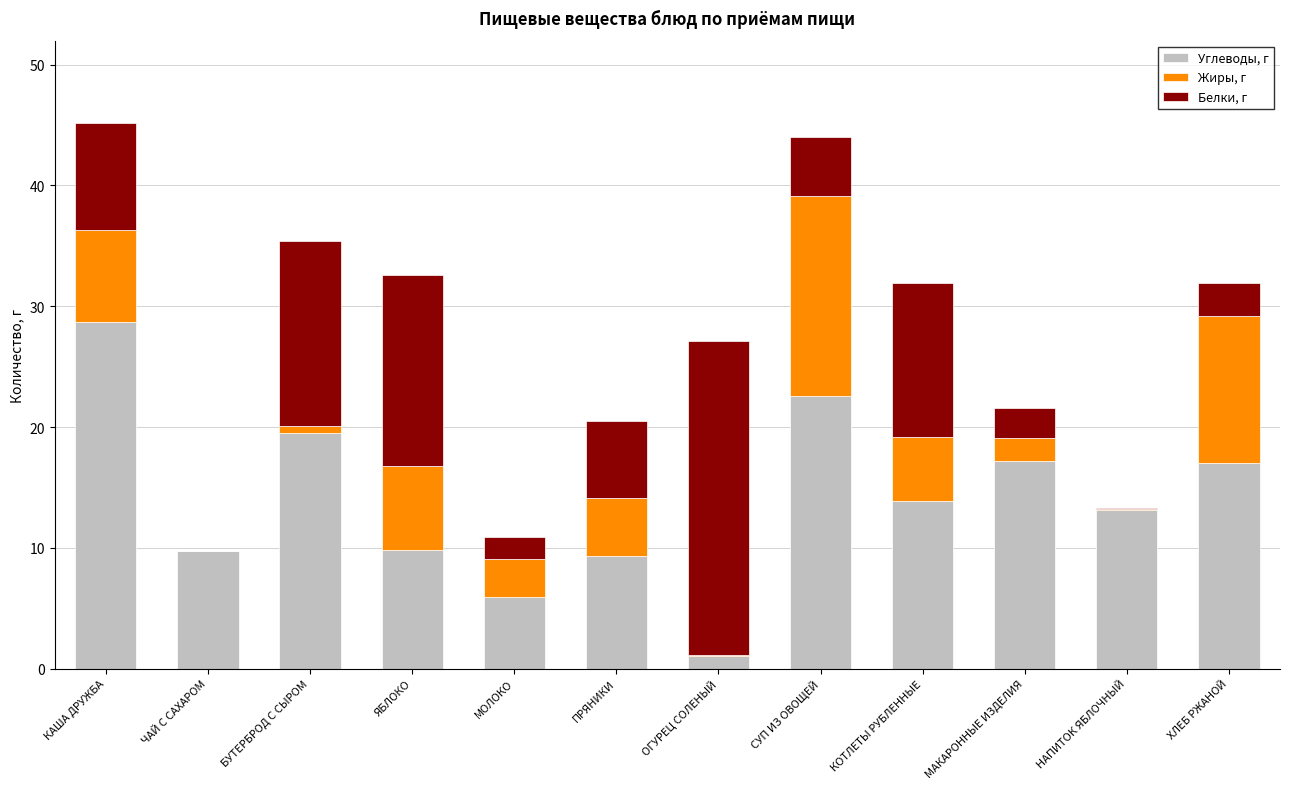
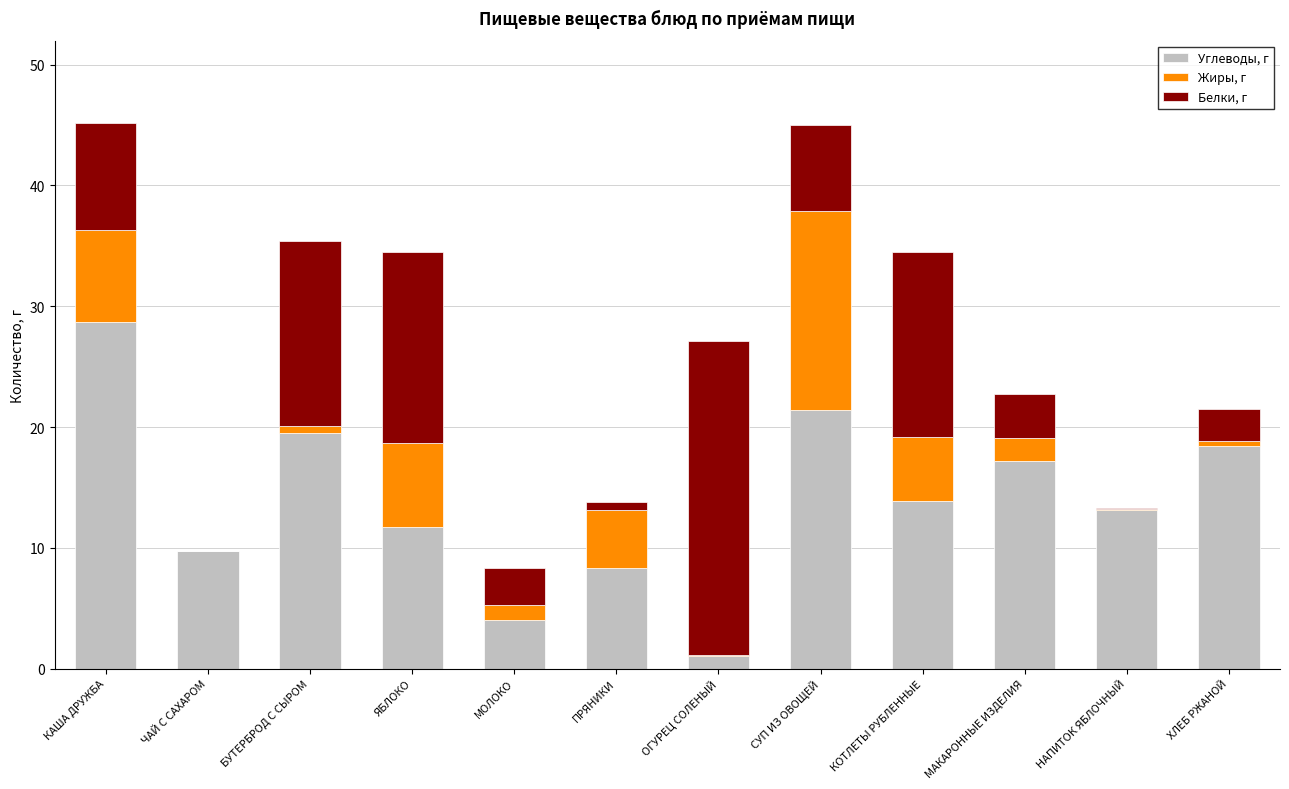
Углеводы, г, ЯБЛОКО: 9.8 -> 11.7
Углеводы, г, МОЛОКО: 5.9 -> 4.0
Жиры, г, МОЛОКО: 3.2 -> 1.3
Белки, г, МОЛОКО: 1.8 -> 3.0
Углеводы, г, ПРЯНИКИ: 9.3 -> 8.3
Белки, г, ПРЯНИКИ: 6.4 -> 0.7
Углеводы, г, СУП ИЗ ОВОЩЕЙ: 22.6 -> 21.4
Белки, г, СУП ИЗ ОВОЩЕЙ: 4.9 -> 7.1
Белки, г, КОТЛЕТЫ РУБЛЕННЫЕ: 12.7 -> 15.3
Белки, г, МАКАРОННЫЕ ИЗДЕЛИЯ: 2.5 -> 3.6
Углеводы, г, ХЛЕБ РЖАНОЙ: 17.0 -> 18.4
Жиры, г, ХЛЕБ РЖАНОЙ: 12.2 -> 0.4
